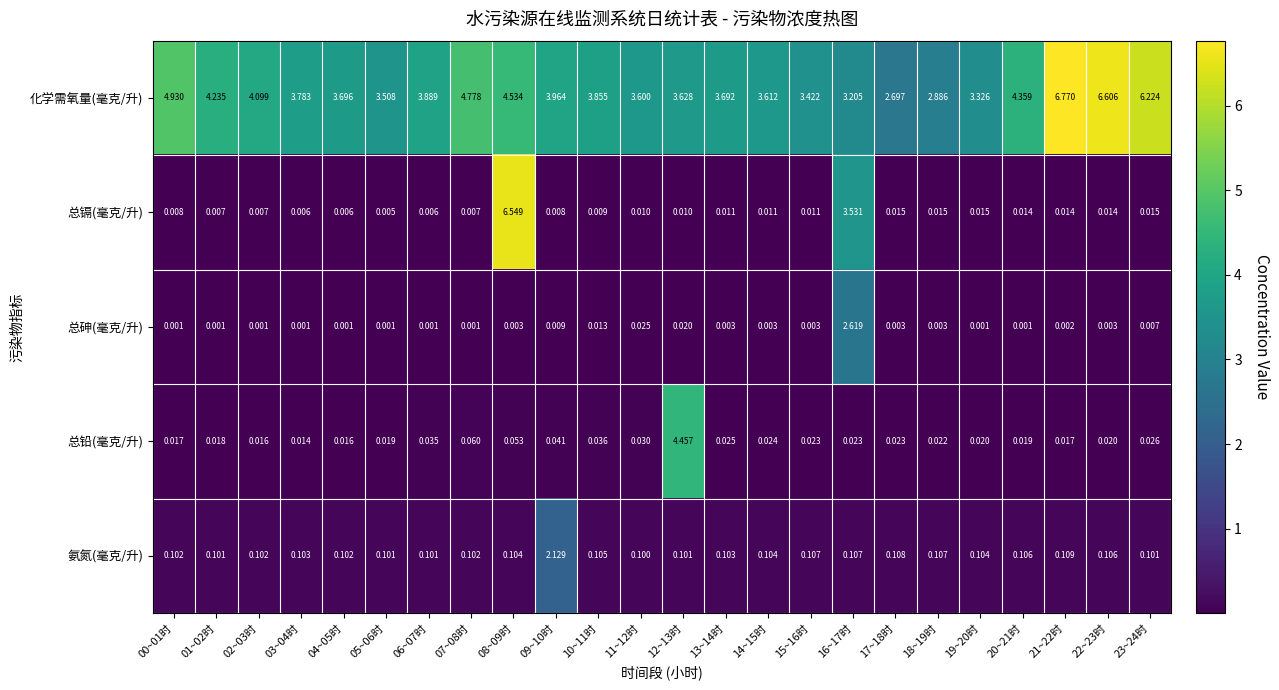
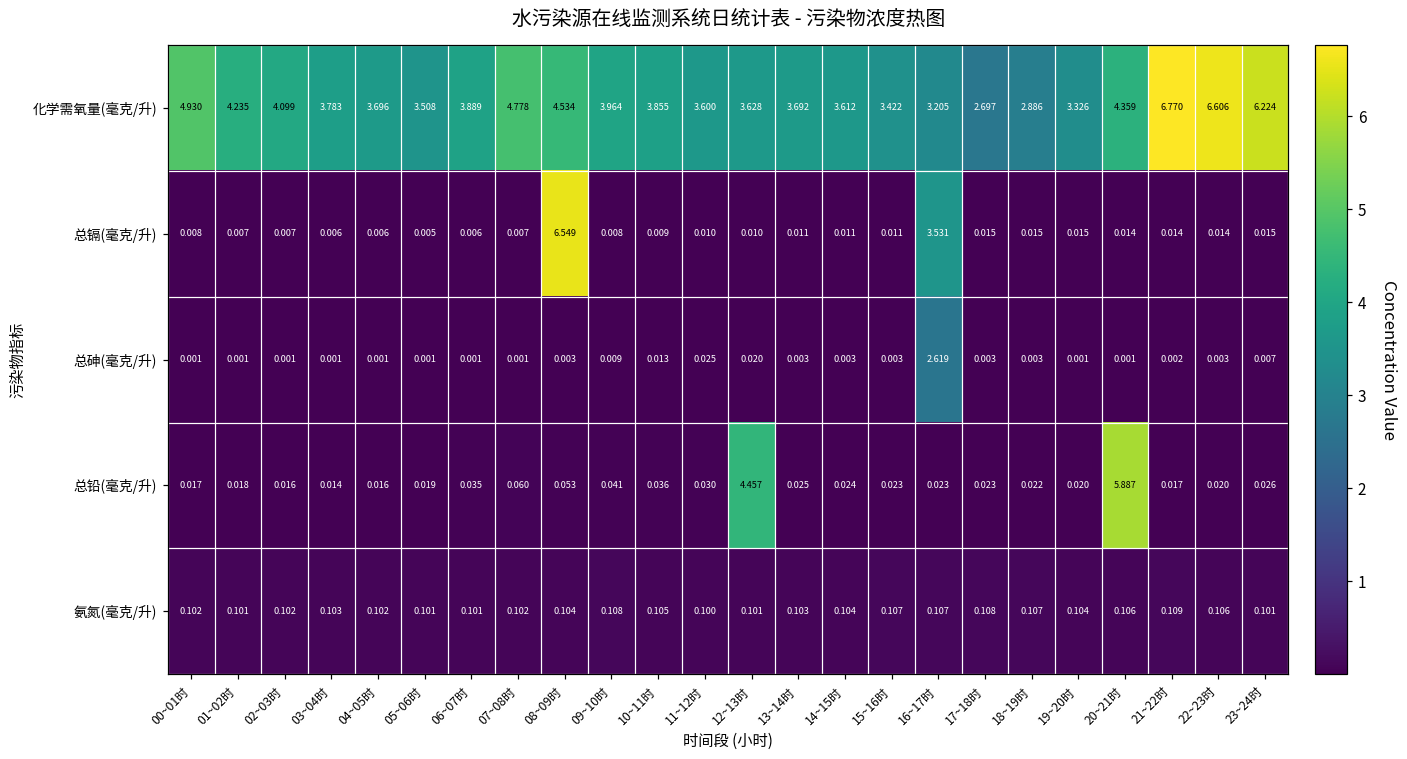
总铅(毫克/升), 20~21时: 0.019 -> 5.887
氨氮(毫克/升), 09~10时: 2.129 -> 0.108
